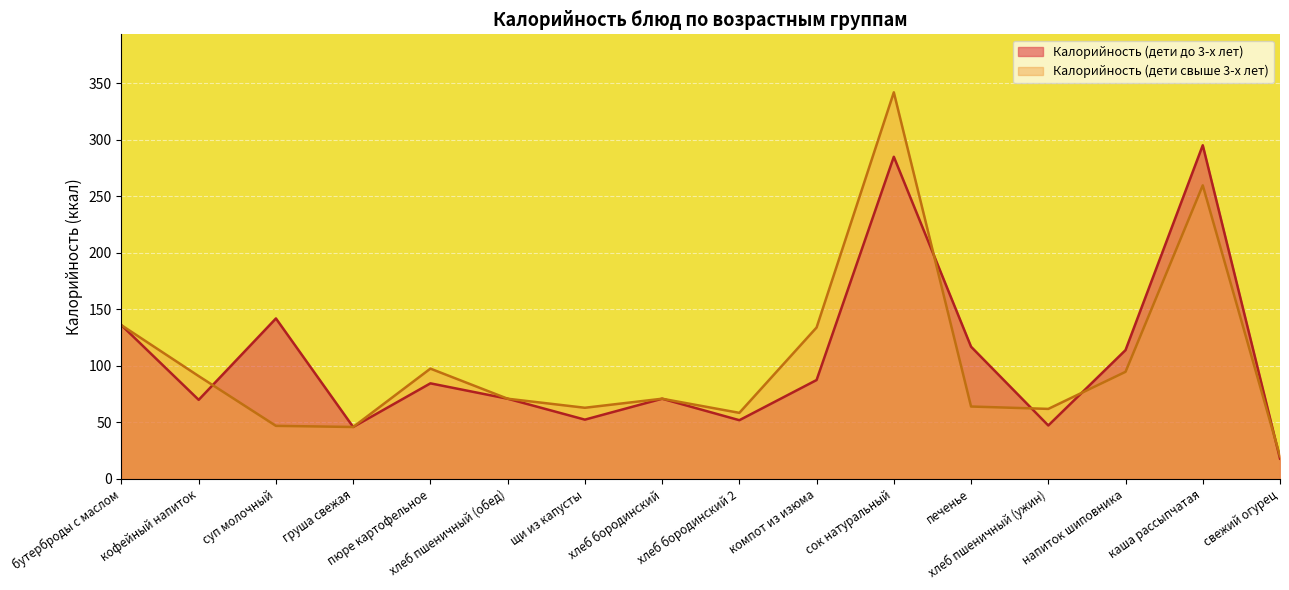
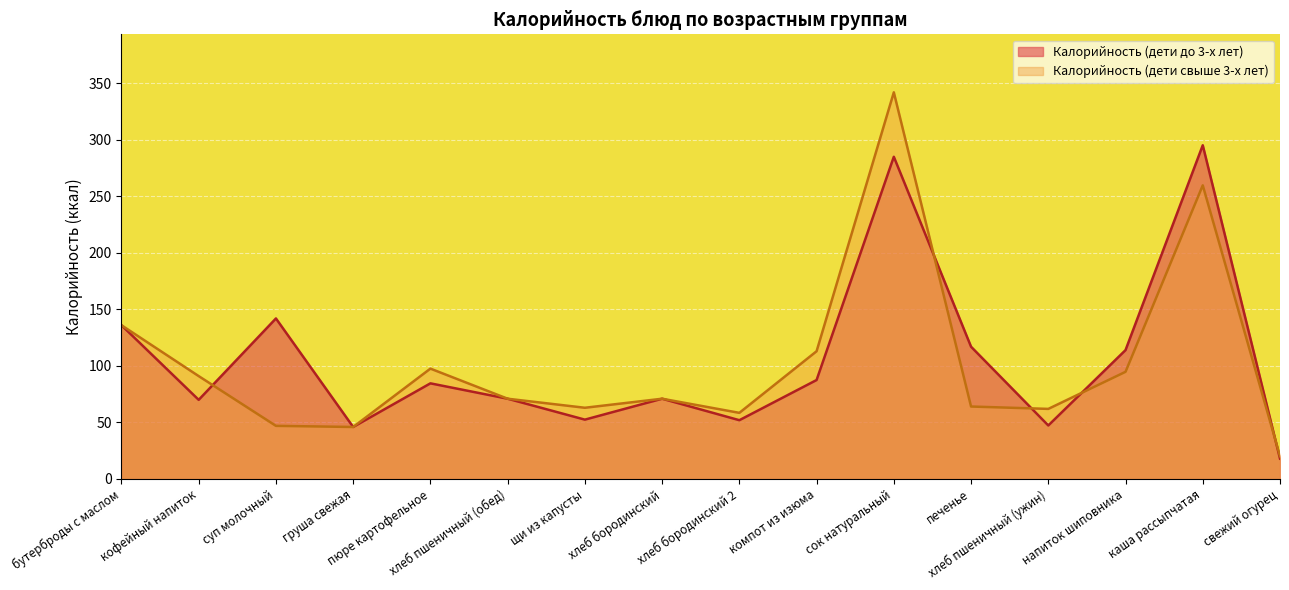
Калорийность (дети свыше 3-х лет), компот из изюма: 134 -> 113
